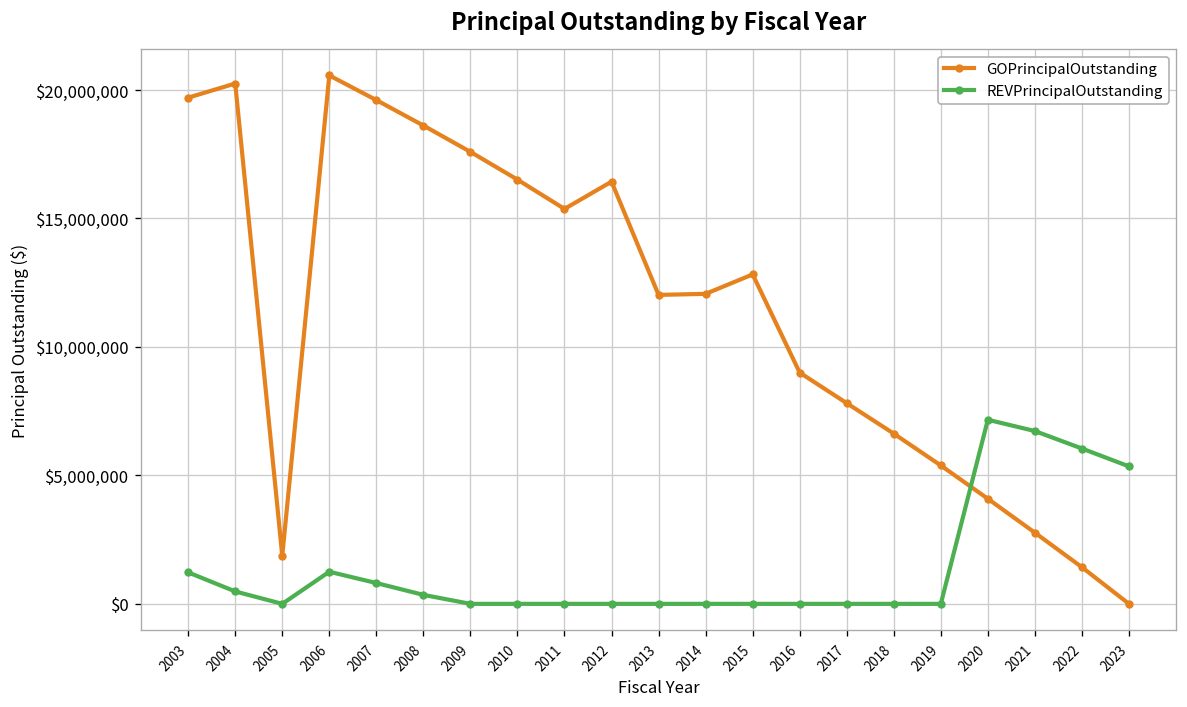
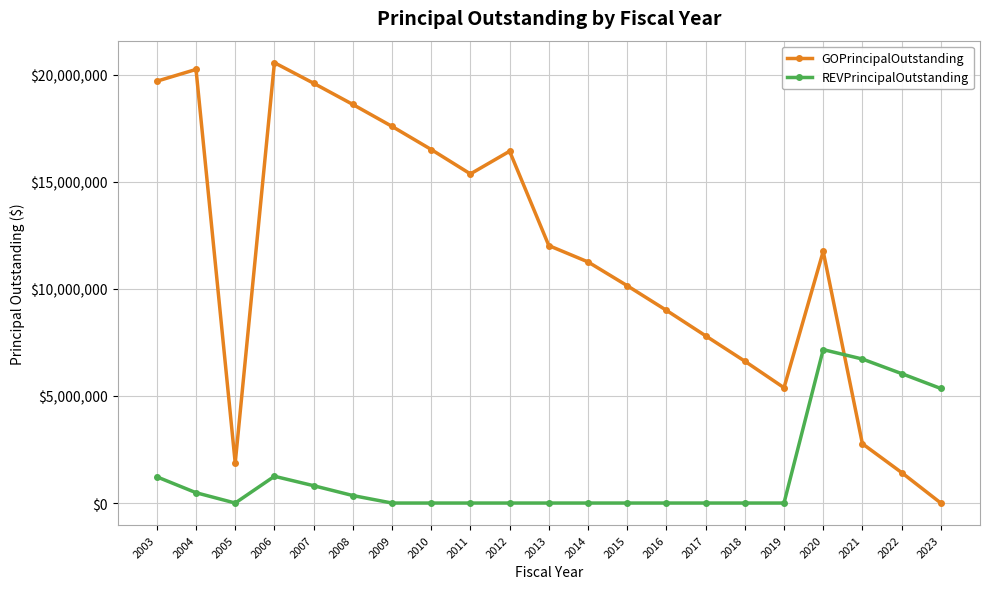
GOPrincipalOutstanding, 2014: $12,100,000 -> $11,300,000
GOPrincipalOutstanding, 2015: $12,800,000 -> $10,200,000
GOPrincipalOutstanding, 2020: $4,100,000 -> $11,800,000
